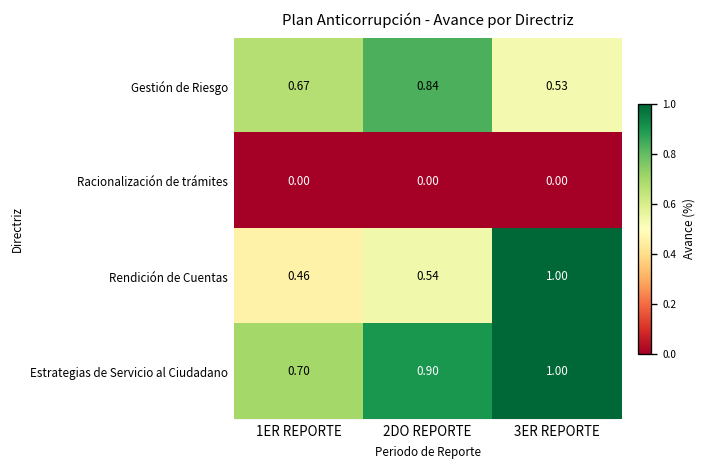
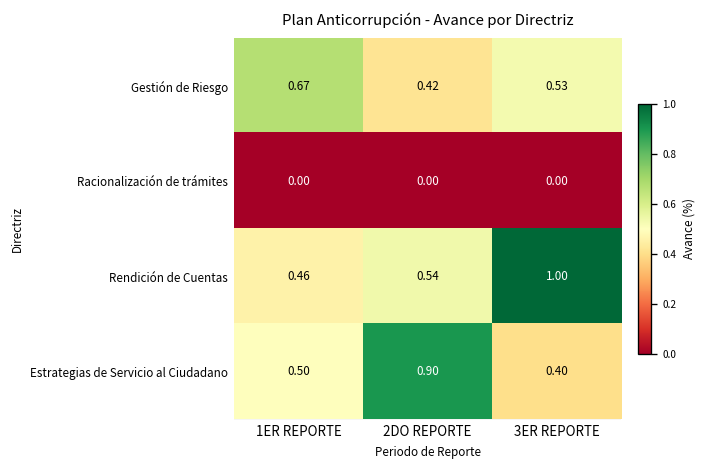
Gestión de Riesgo, 2DO REPORTE: 0.84 -> 0.42
Estrategias de Servicio al Ciudadano, 1ER REPORTE: 0.70 -> 0.50
Estrategias de Servicio al Ciudadano, 3ER REPORTE: 1.00 -> 0.40
